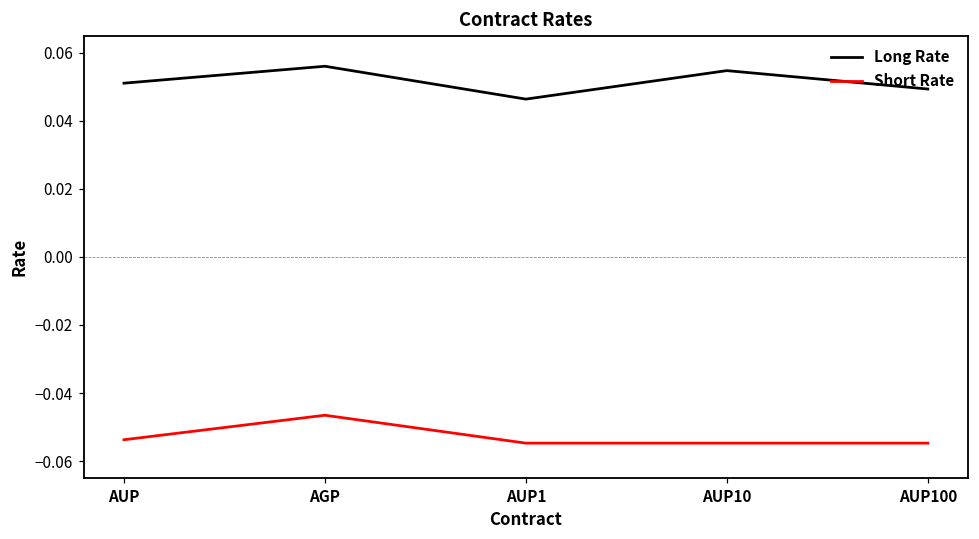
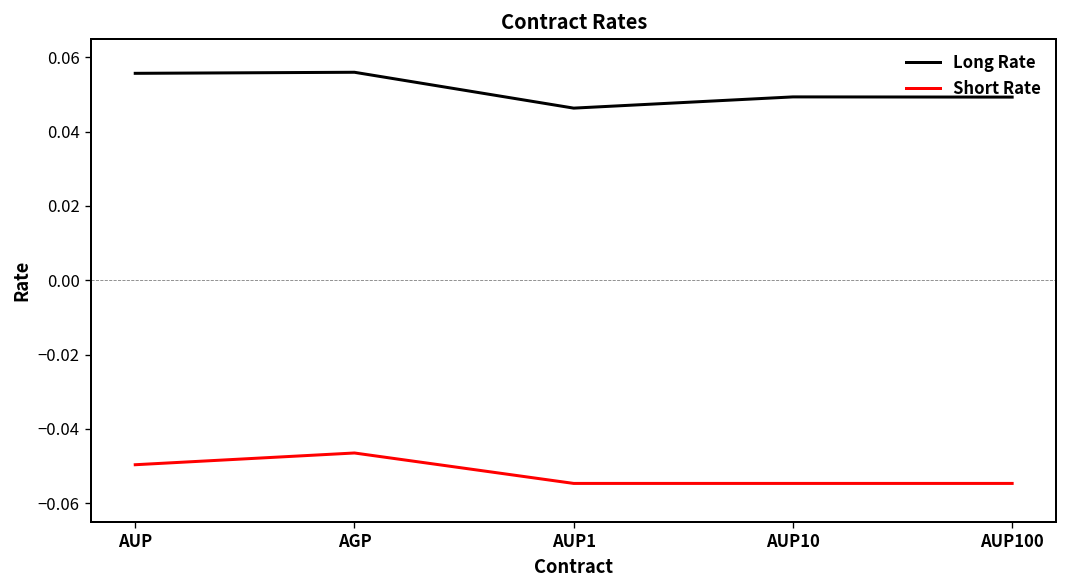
Long Rate, AUP: 0.051 -> 0.056
Short Rate, AUP: -0.054 -> -0.050
Long Rate, AUP10: 0.055 -> 0.049
